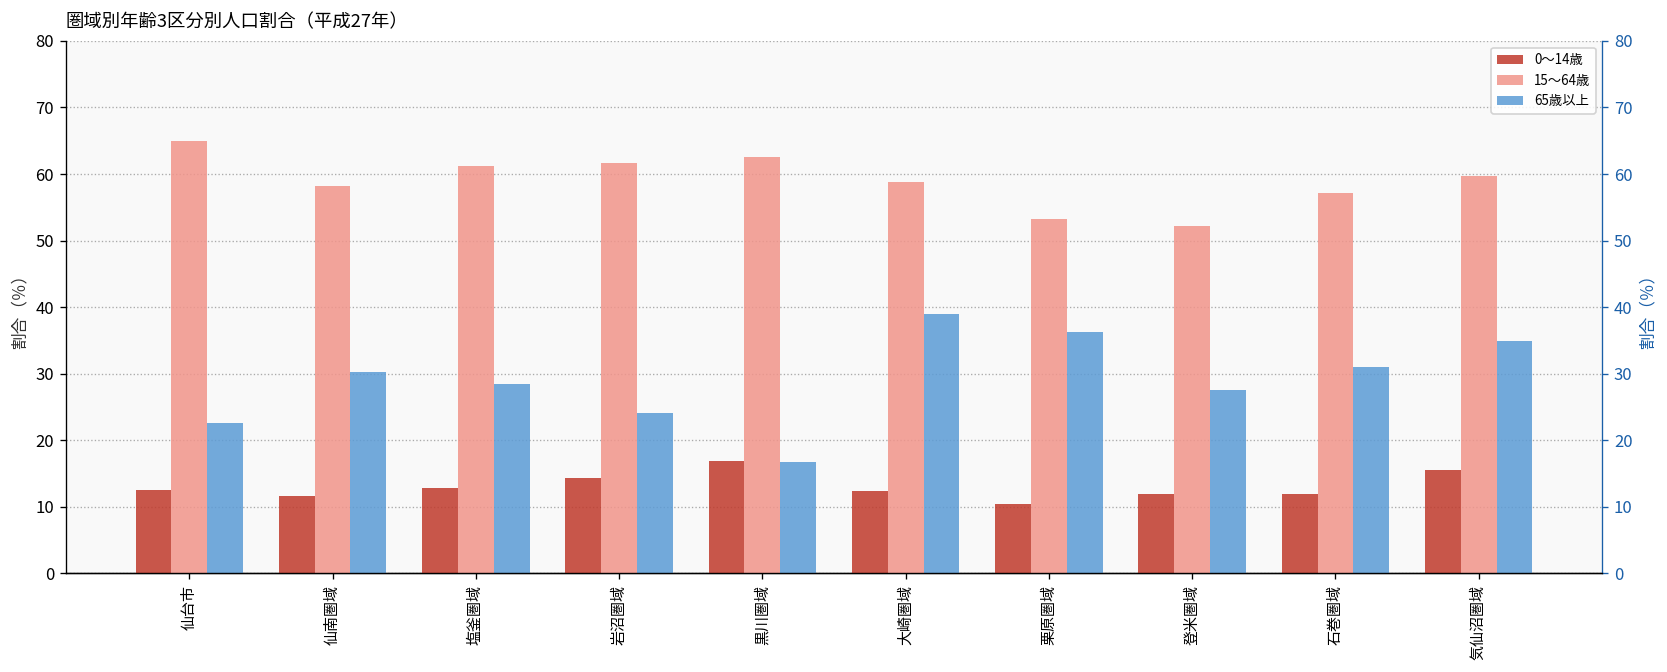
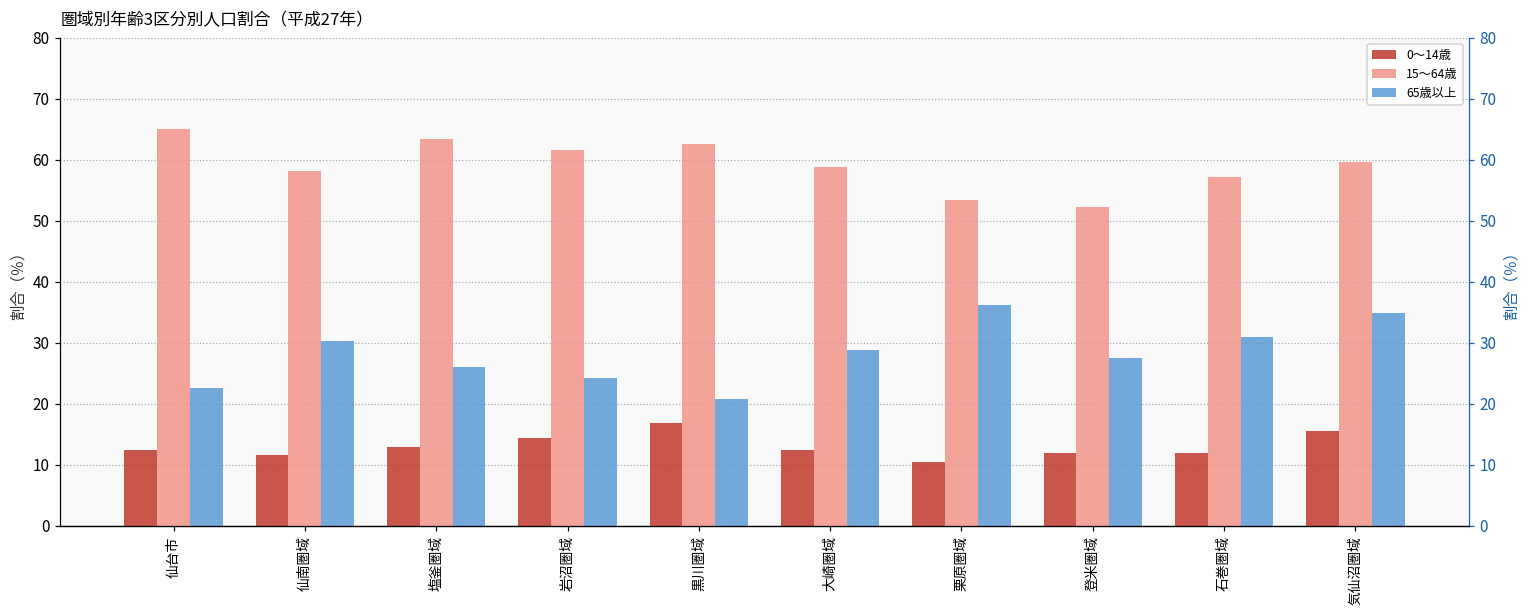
15～64歳, 塩釜圏域: 61 -> 63
65歳以上, 塩釜圏域: 29 -> 26
65歳以上, 黒川圏域: 17 -> 21
65歳以上, 大崎圏域: 39 -> 29
